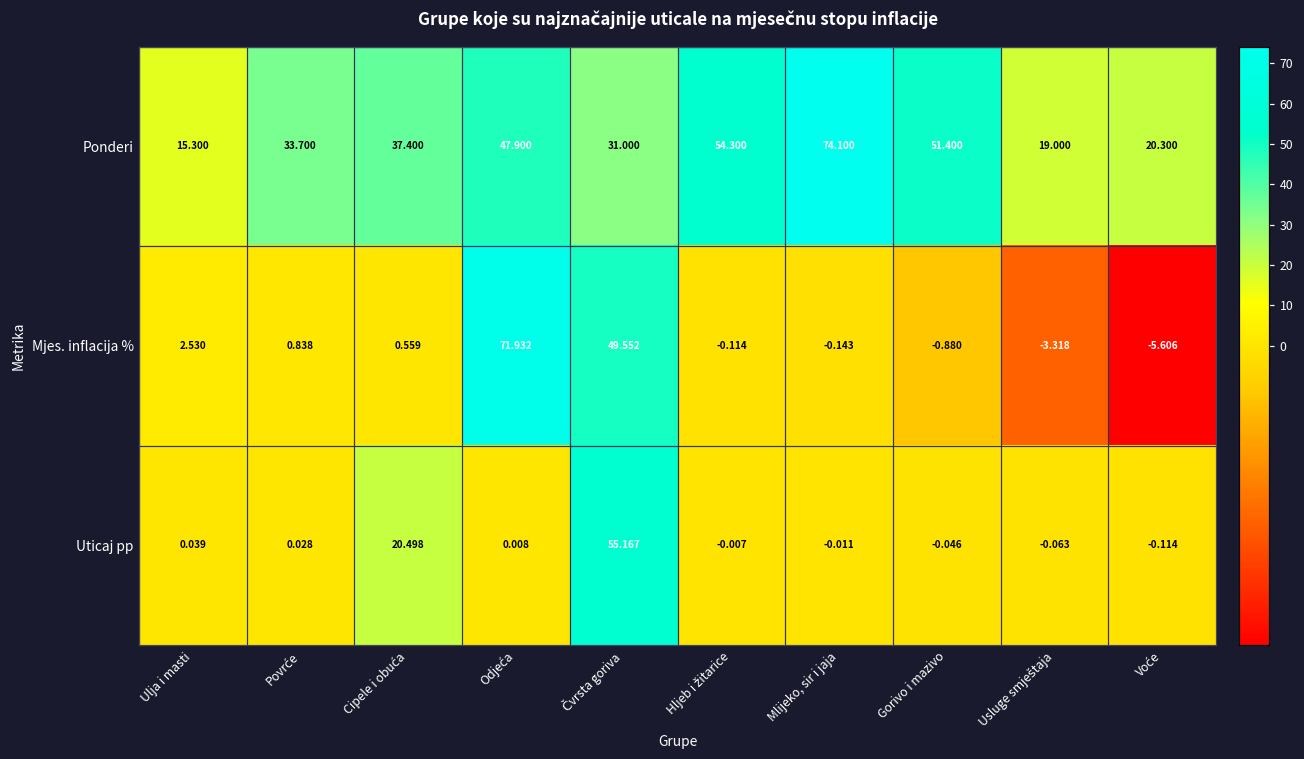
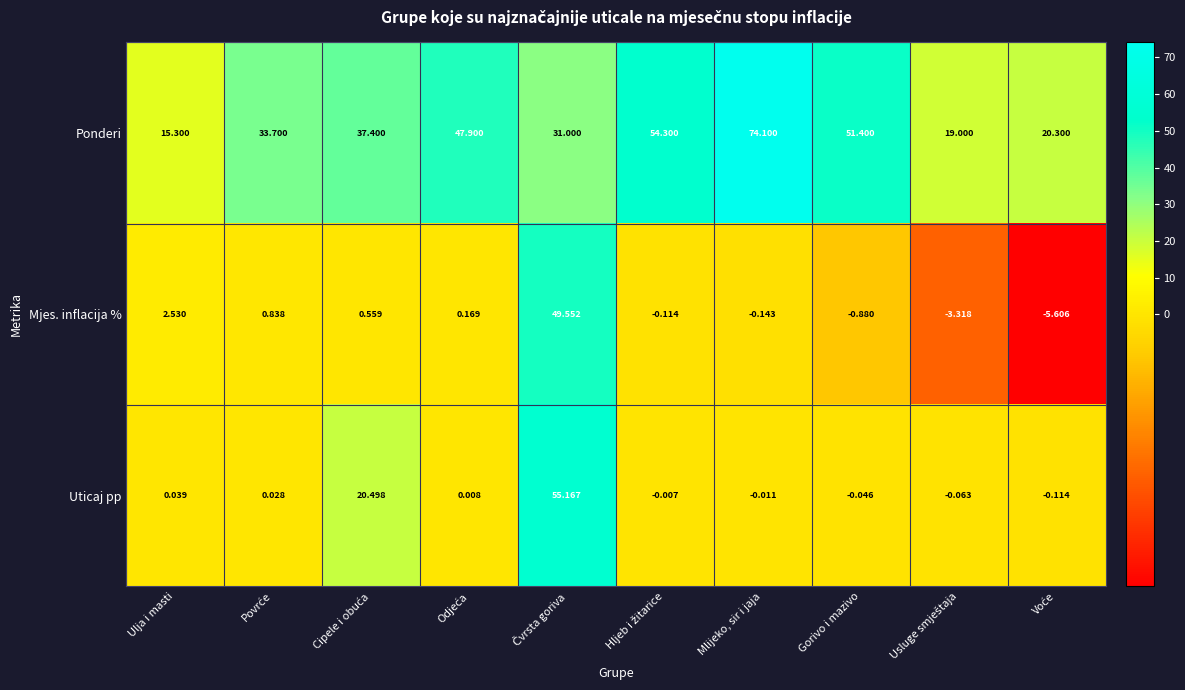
Mjes. inflacija %, Odjeća: 71.932 -> 0.169
